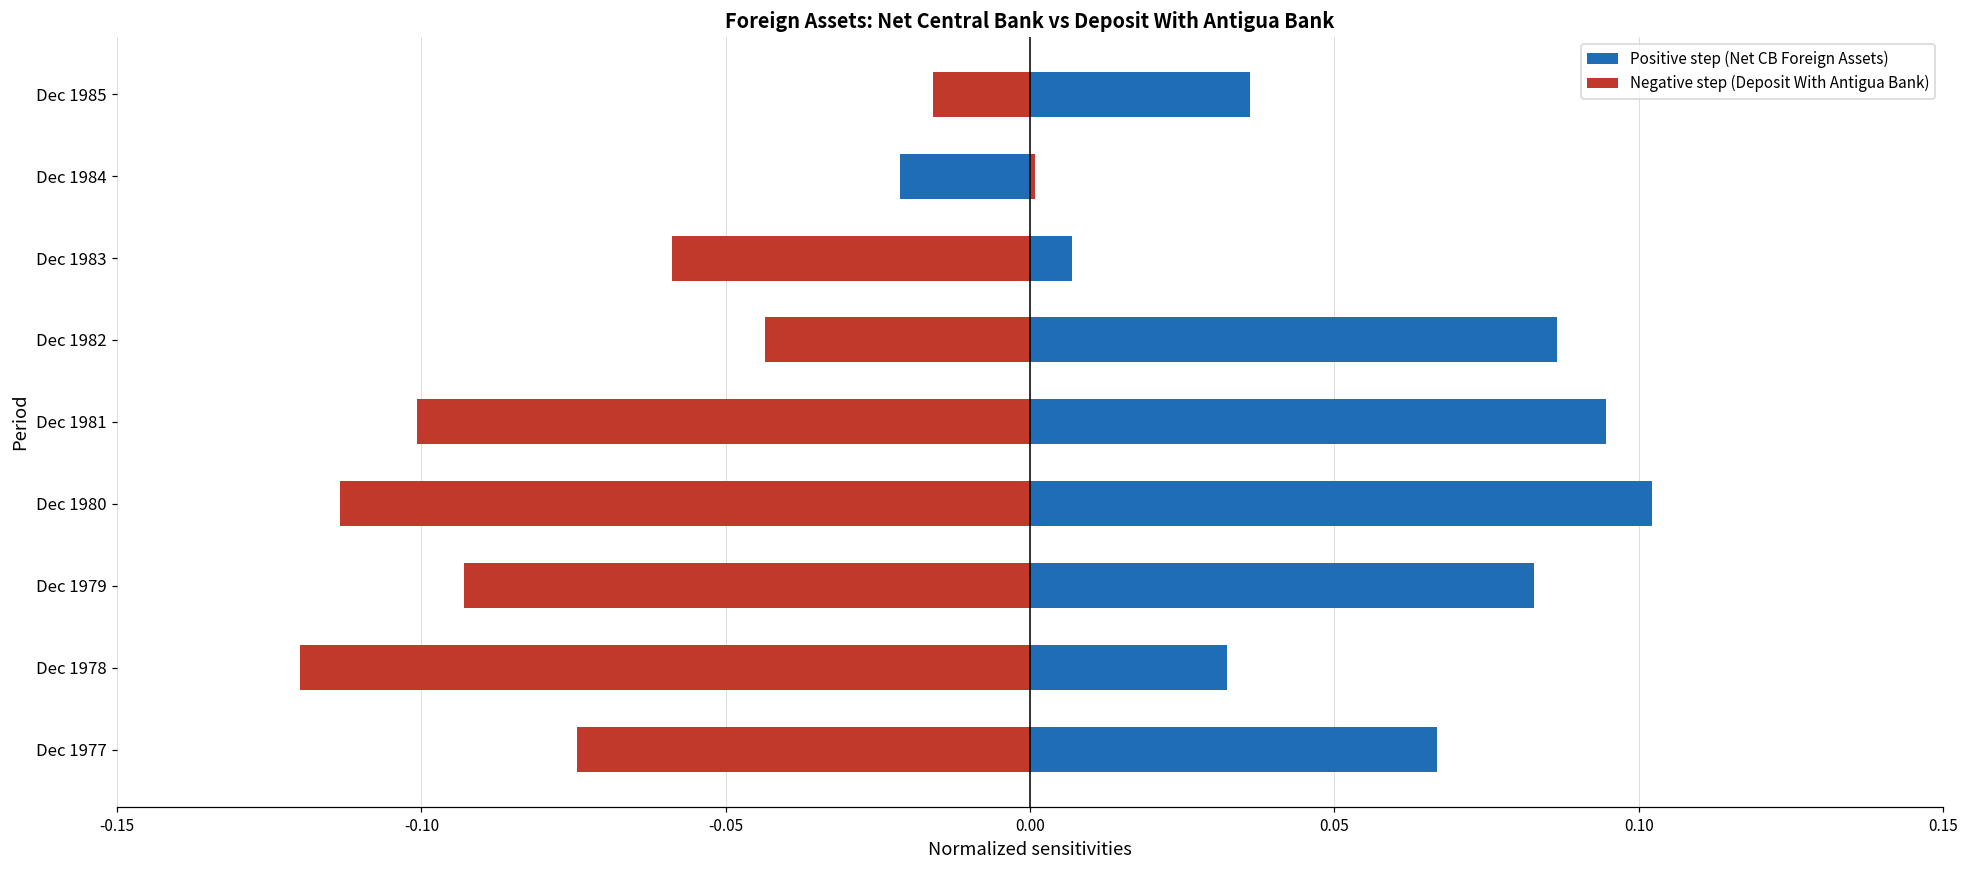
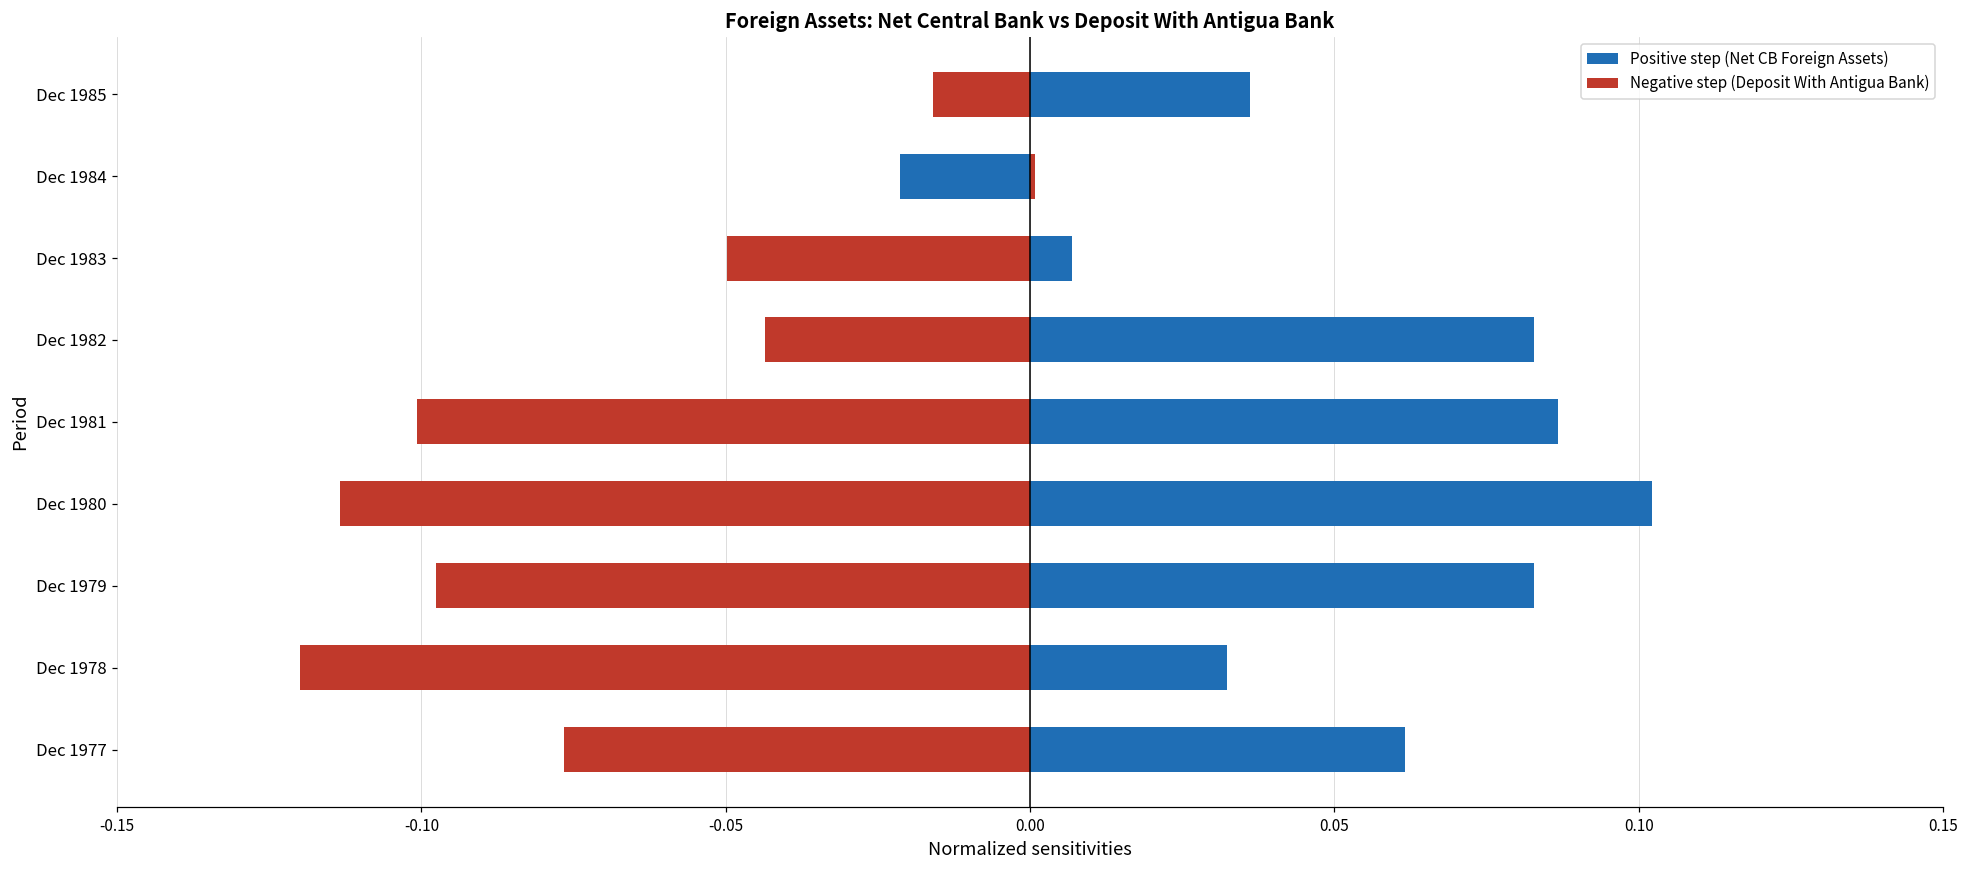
Negative step (Deposit With Antigua Bank), Dec 1983: -0.059 -> -0.050
Positive step (Net CB Foreign Assets), Dec 1982: 0.087 -> 0.083
Positive step (Net CB Foreign Assets), Dec 1981: 0.095 -> 0.087
Negative step (Deposit With Antigua Bank), Dec 1979: -0.093 -> -0.098
Positive step (Net CB Foreign Assets), Dec 1977: 0.067 -> 0.062
Negative step (Deposit With Antigua Bank), Dec 1977: -0.074 -> -0.077
